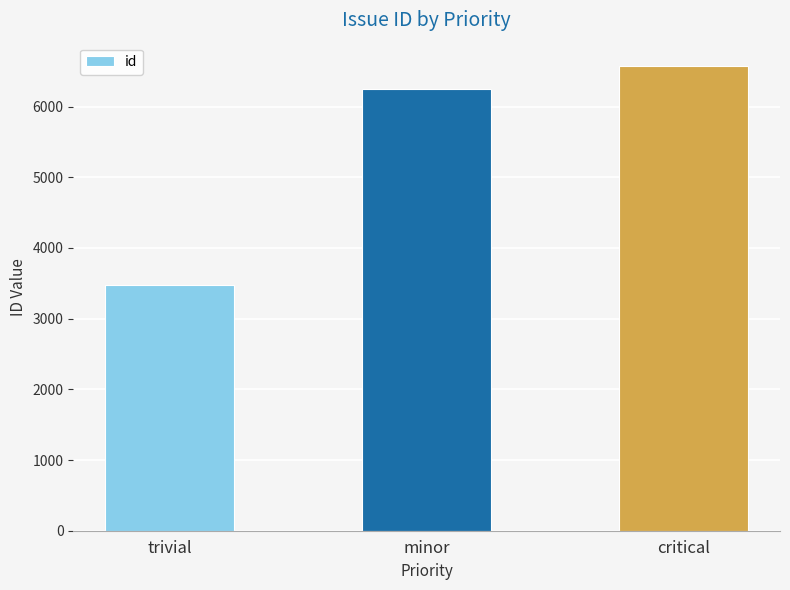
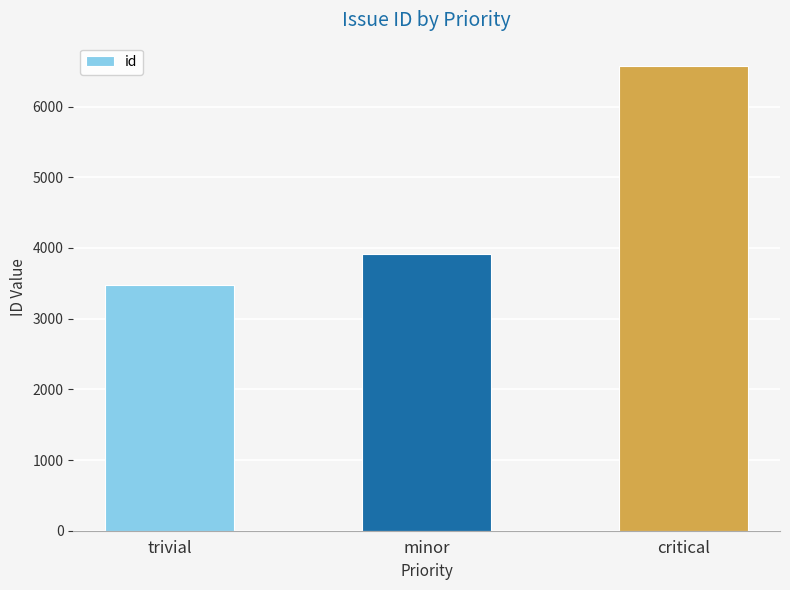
minor: 6200 -> 3900
